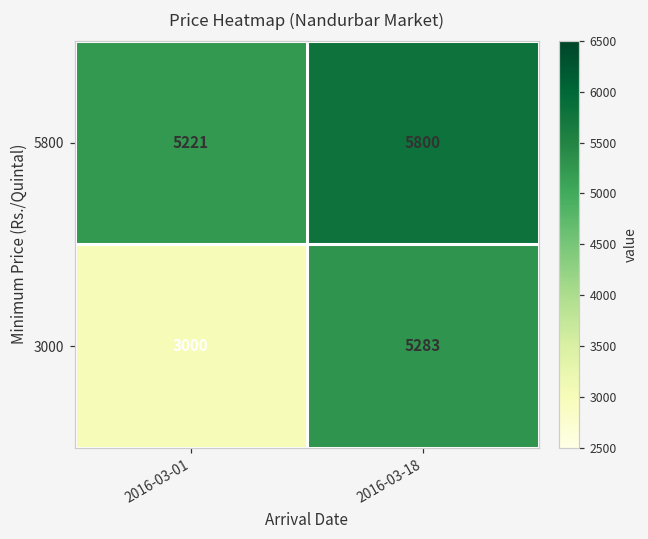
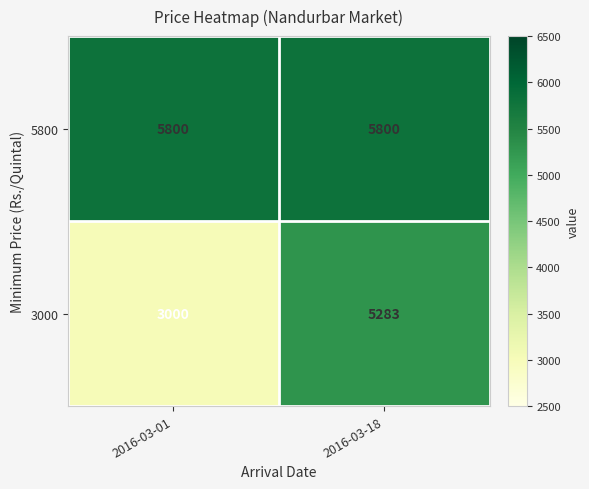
5800, 2016-03-01: 5221 -> 5800
